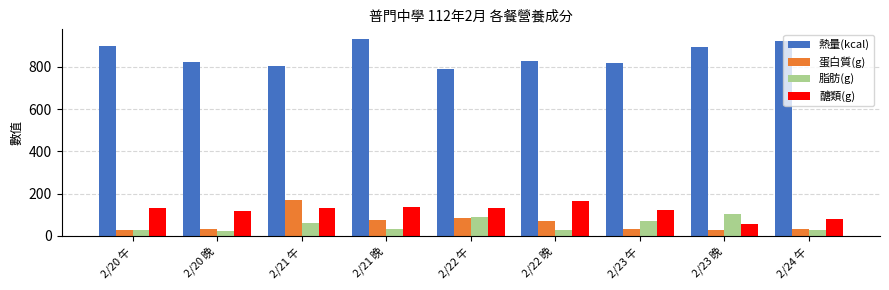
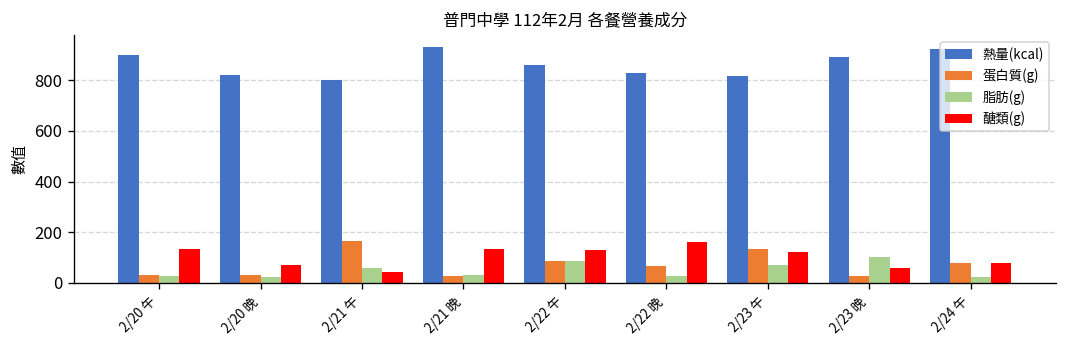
醣類(g), 2/20 晚: 120 -> 70
醣類(g), 2/21 午: 130 -> 40
蛋白質(g), 2/21 晚: 70 -> 30
熱量(kcal), 2/22 午: 790 -> 860
蛋白質(g), 2/23 午: 30 -> 130
蛋白質(g), 2/24 午: 30 -> 80
